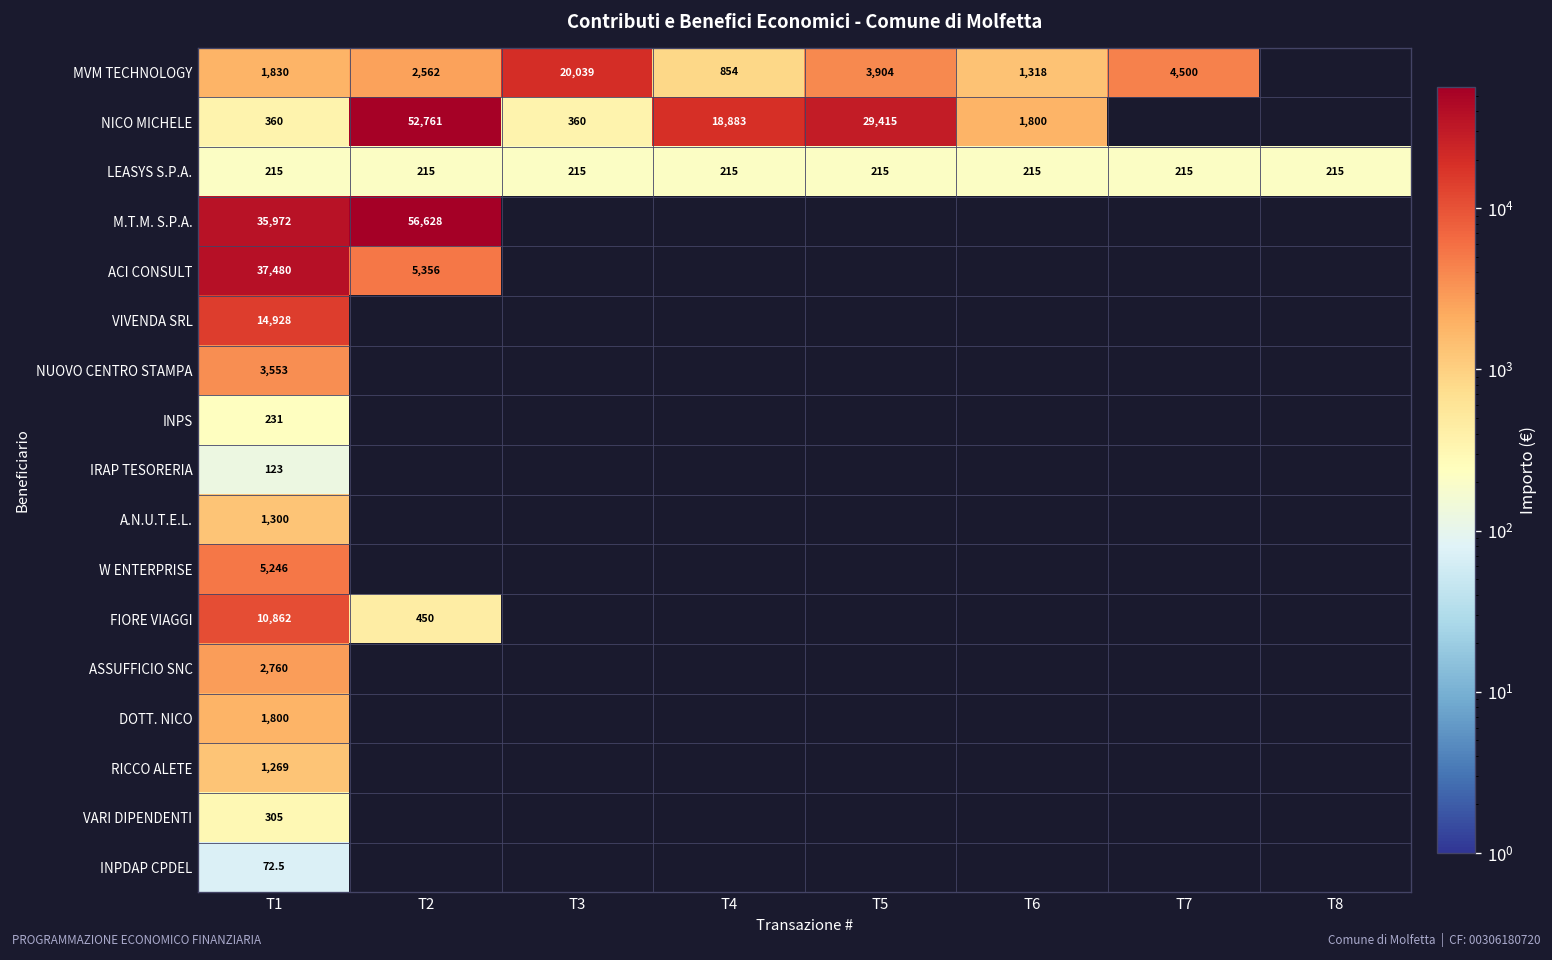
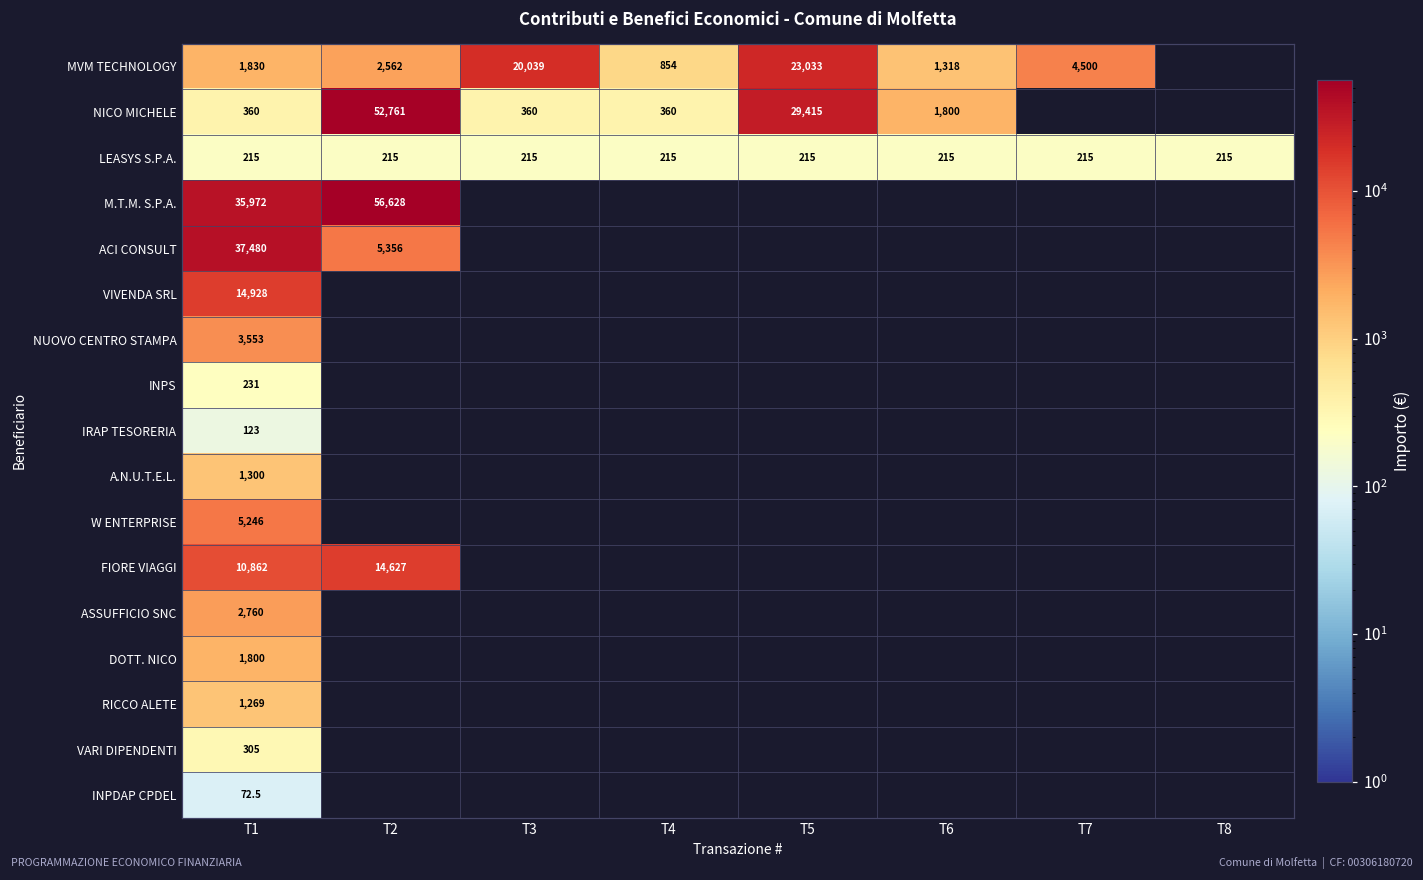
MVM TECHNOLOGY, T5: 3,904 -> 23,033
NICO MICHELE, T4: 18,883 -> 360
FIORE VIAGGI, T2: 450 -> 14,627
